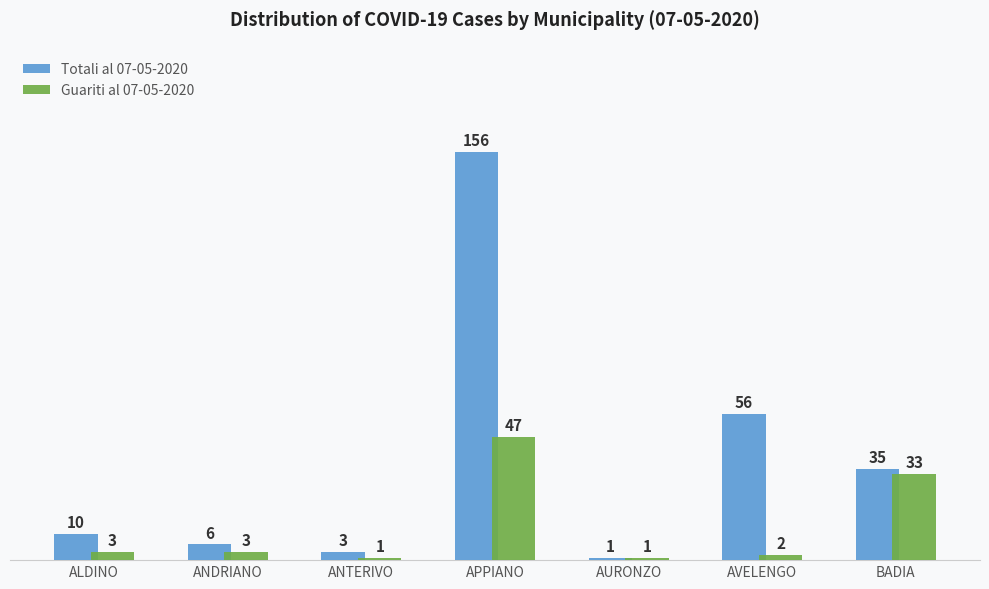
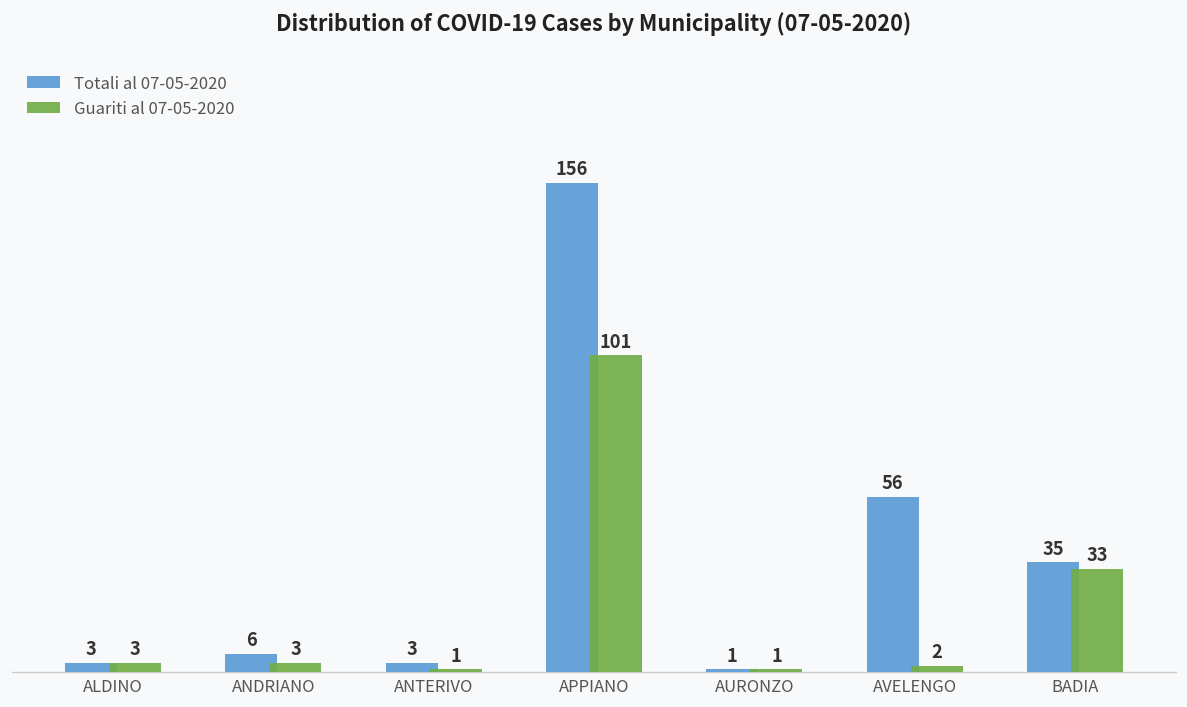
Totali al 07-05-2020, ALDINO: 10 -> 3
Guariti al 07-05-2020, APPIANO: 47 -> 101
